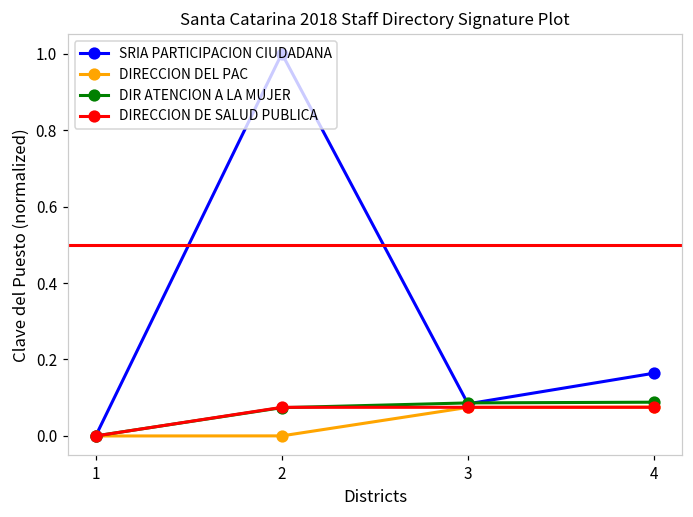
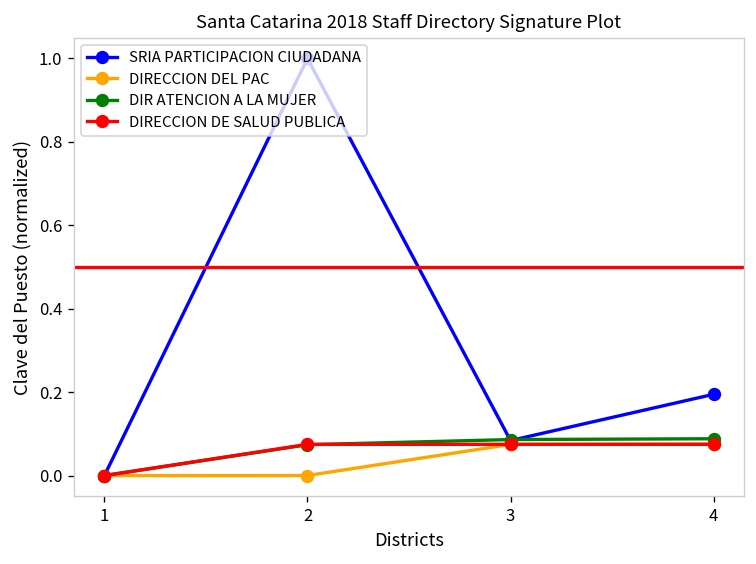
SRIA PARTICIPACION CIUDADANA, 4: 0.16 -> 0.19
